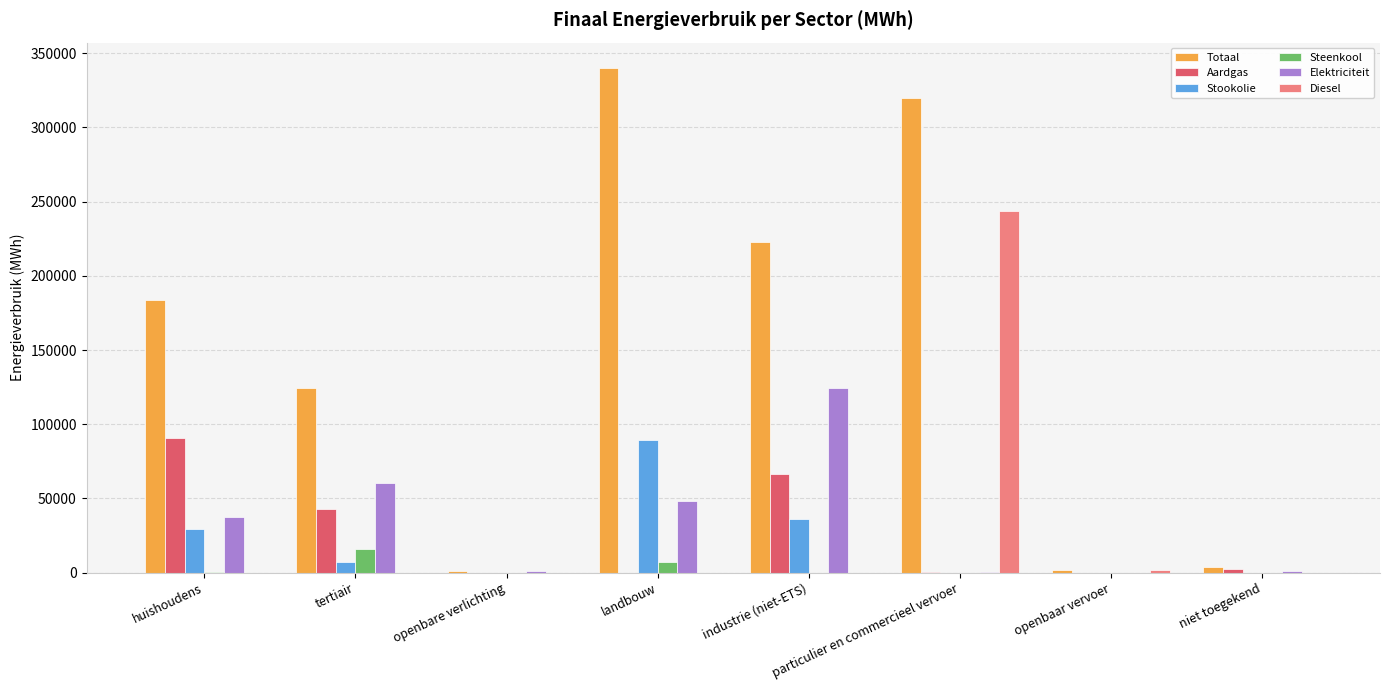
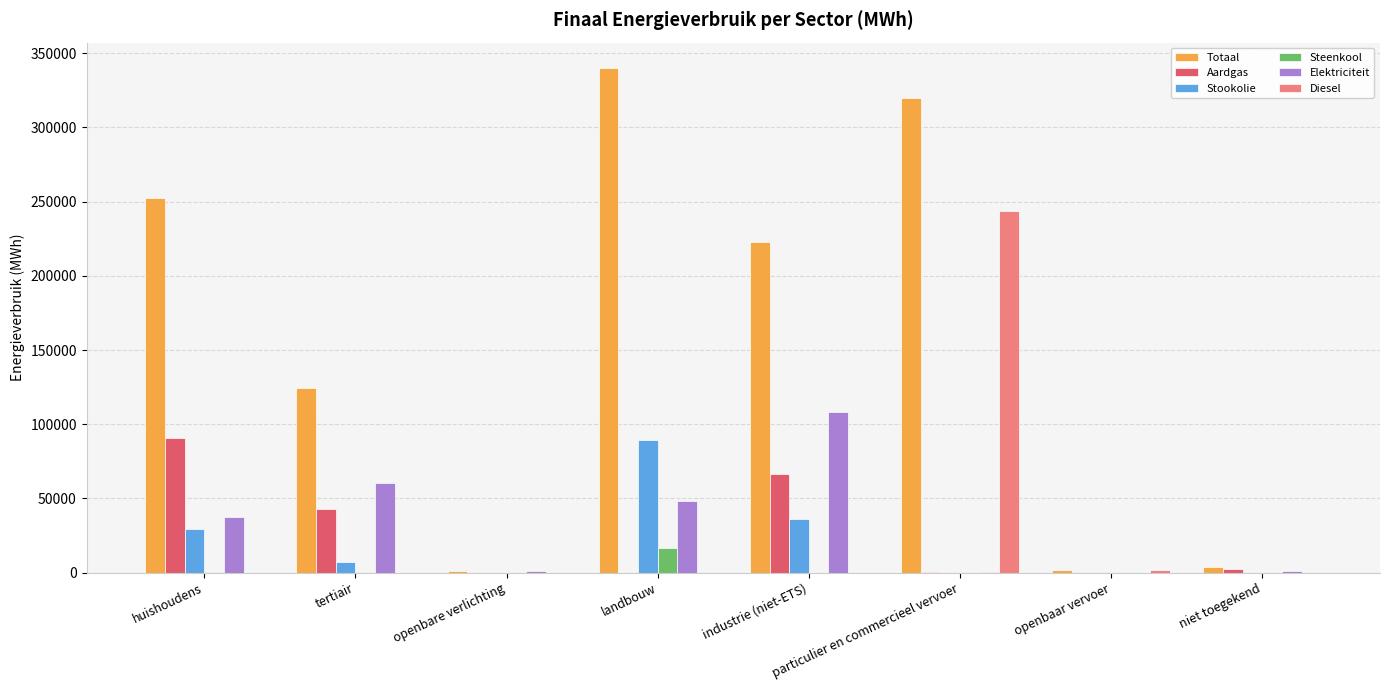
Totaal, huishoudens: 184000 -> 252000
Steenkool, tertiair: 16000 -> 0
Steenkool, landbouw: 7000 -> 17000
Elektriciteit, industrie (niet-ETS): 124000 -> 108000
